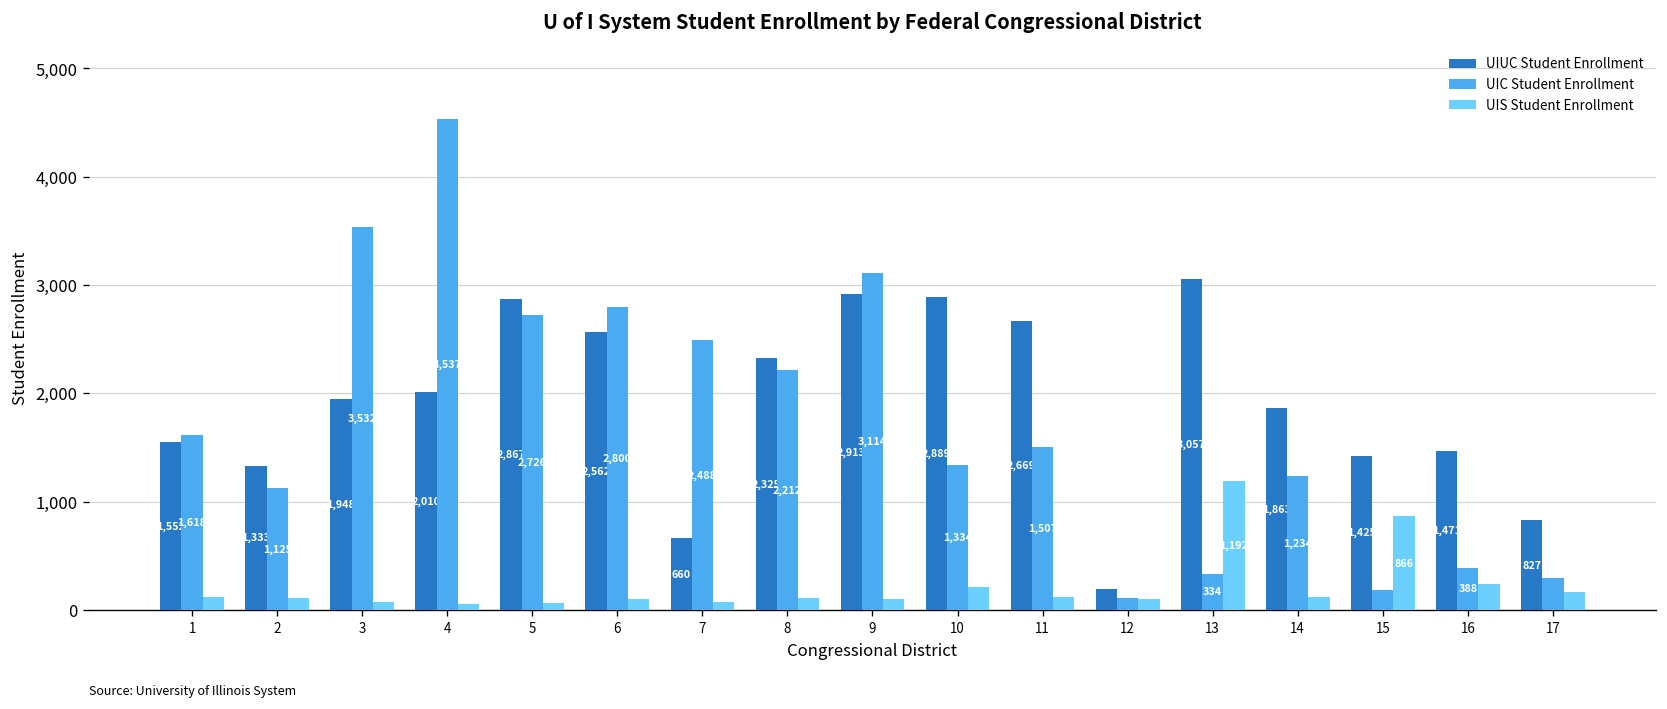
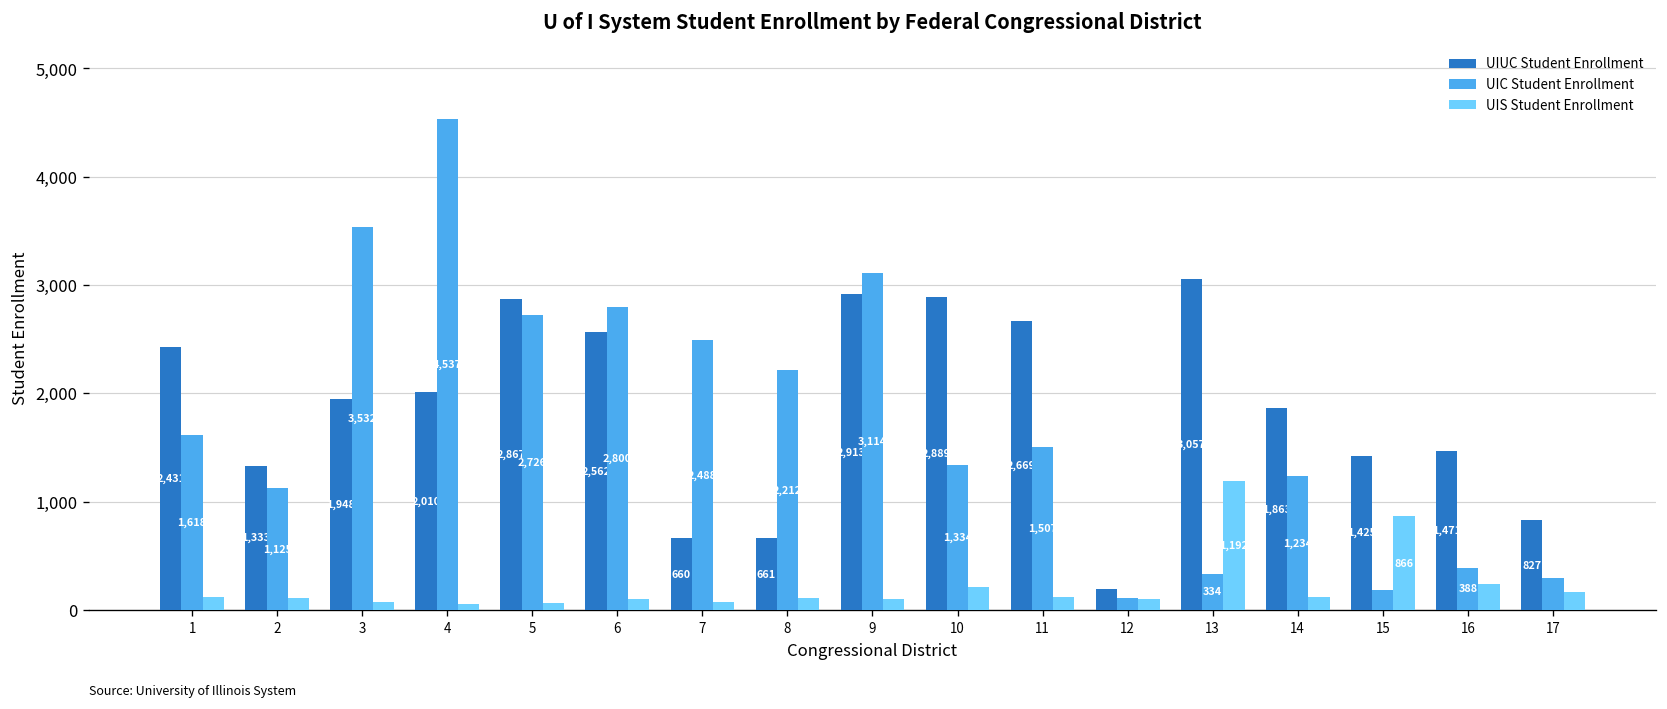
UIUC Student Enrollment, 1: 1,552 -> 2,431
UIUC Student Enrollment, 8: 2,325 -> 661
